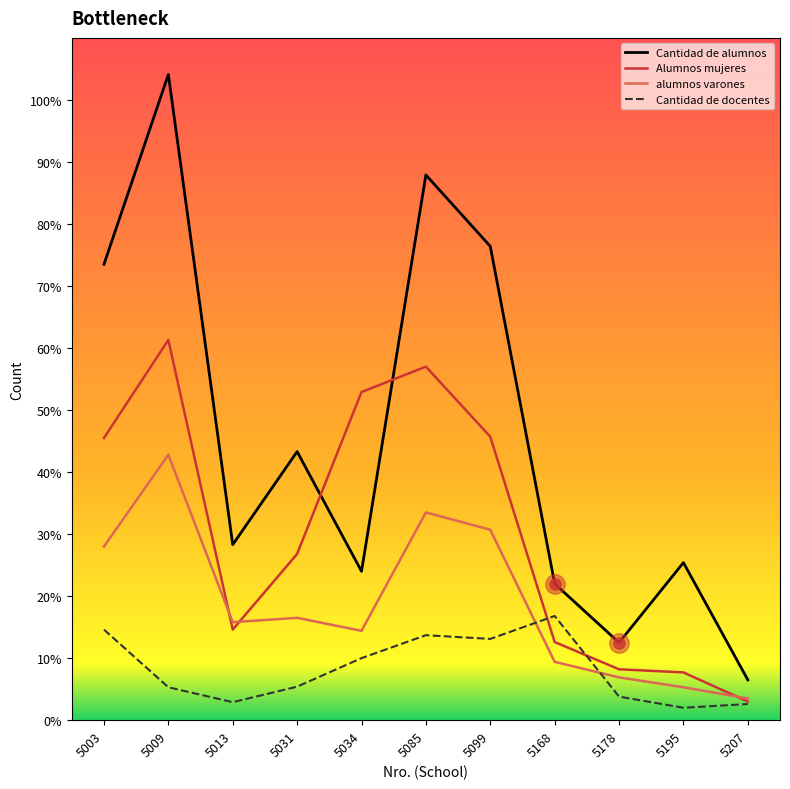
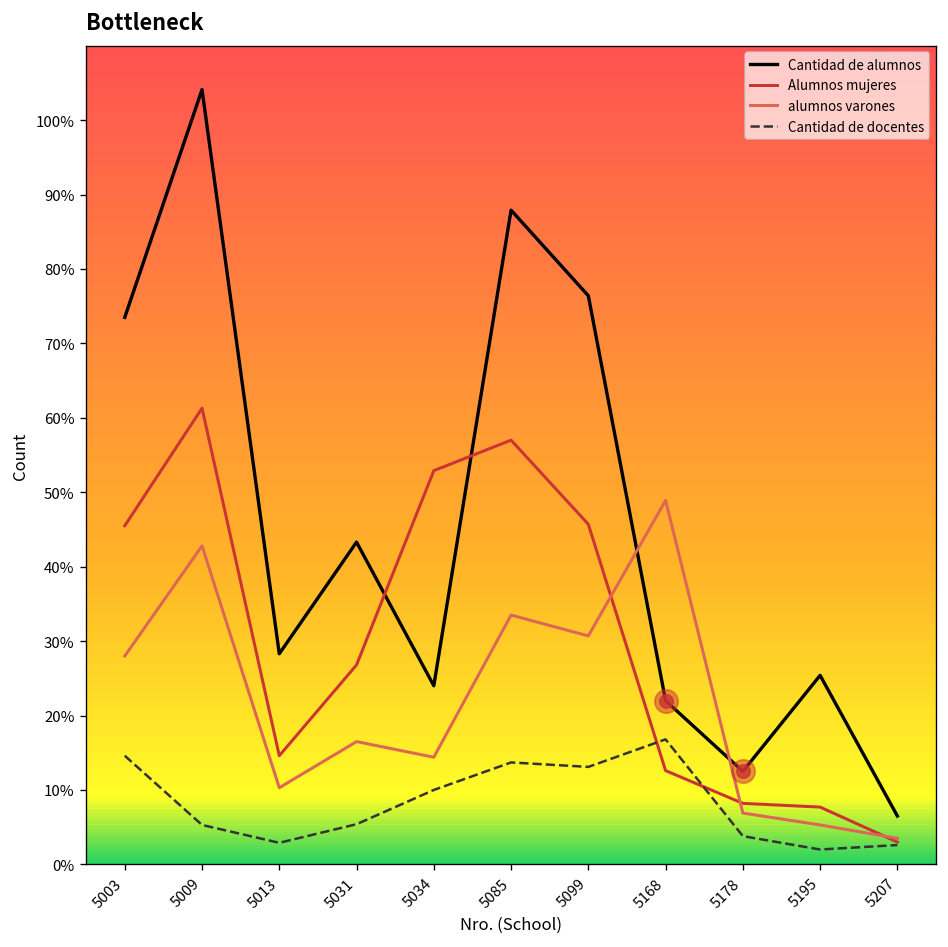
alumnos varones, 5013: 16% -> 10%
alumnos varones, 5168: 9% -> 49%
